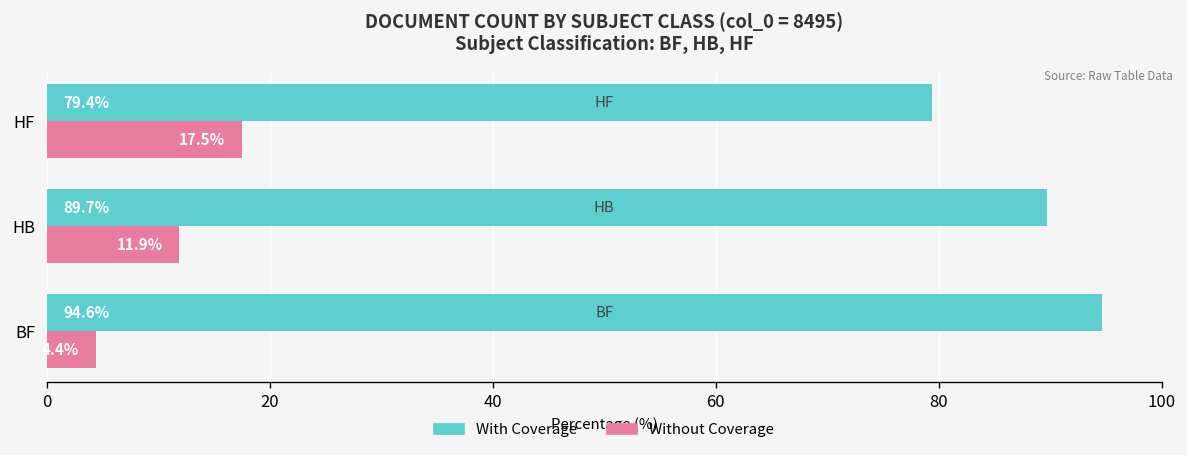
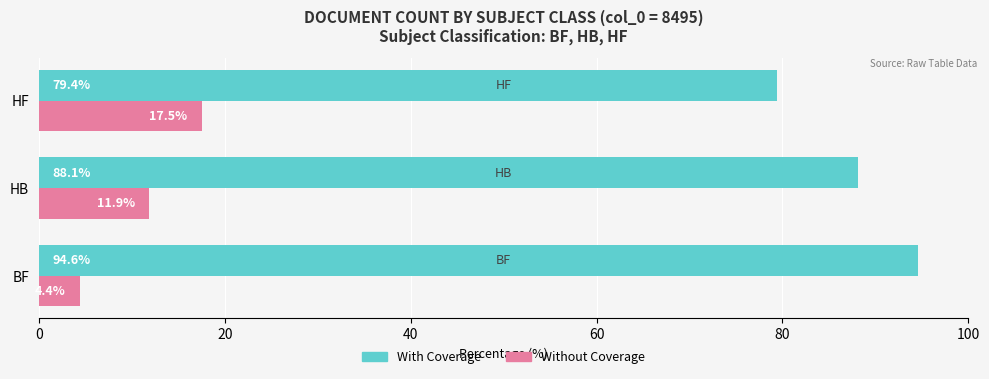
With Coverage, HB: 89.7% -> 88.1%
